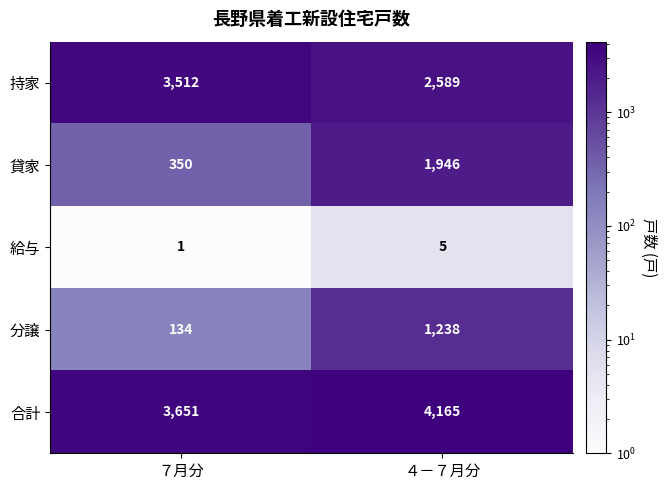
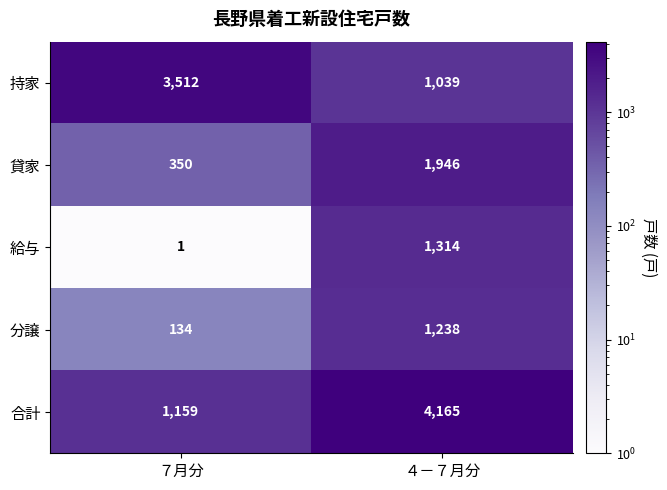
持家, ４－７月分: 2,589 -> 1,039
給与, ４－７月分: 5 -> 1,314
合計, ７月分: 3,651 -> 1,159
